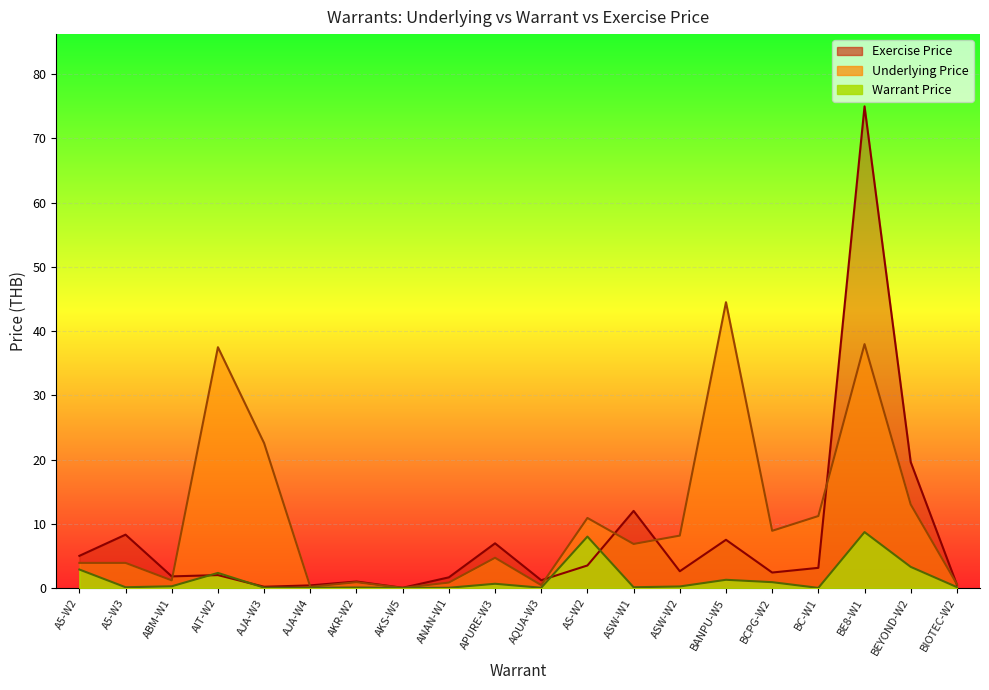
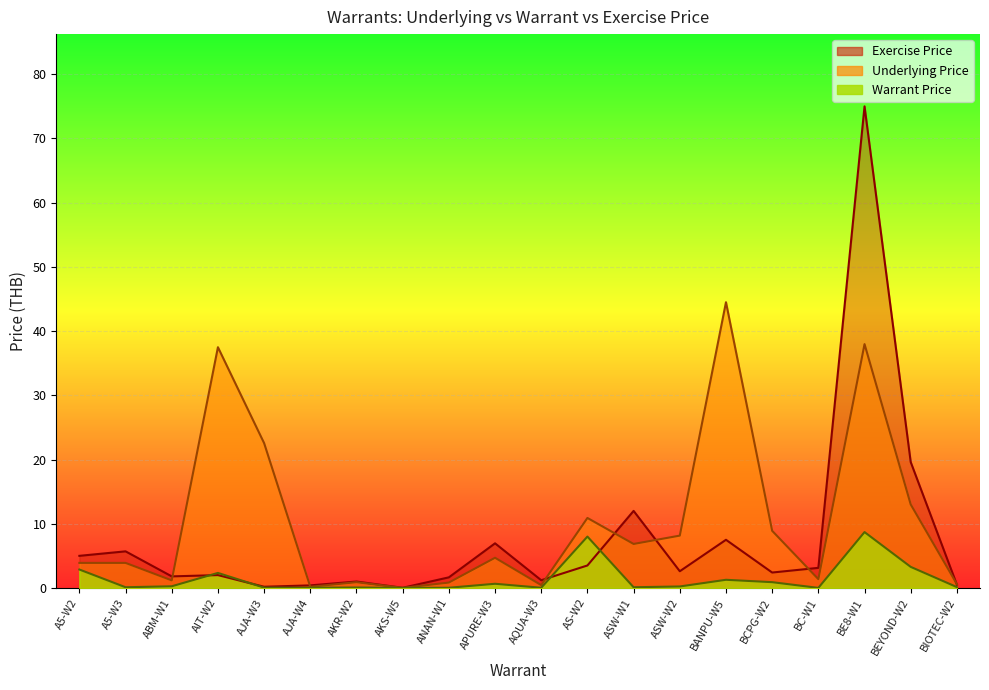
Exercise Price, A5-W3: 8 -> 6
Underlying Price, BC-W1: 11 -> 1
